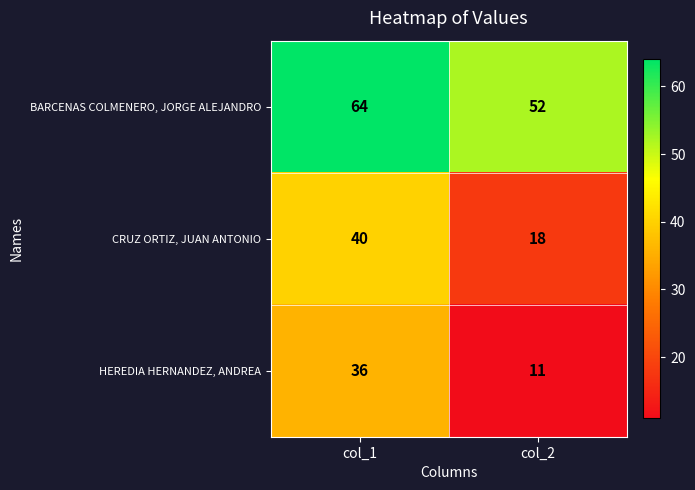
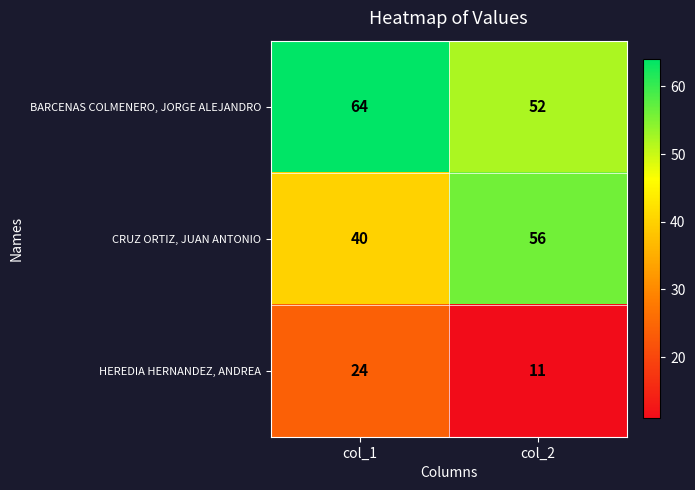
CRUZ ORTIZ, JUAN ANTONIO, col_2: 18 -> 56
HEREDIA HERNANDEZ, ANDREA, col_1: 36 -> 24
